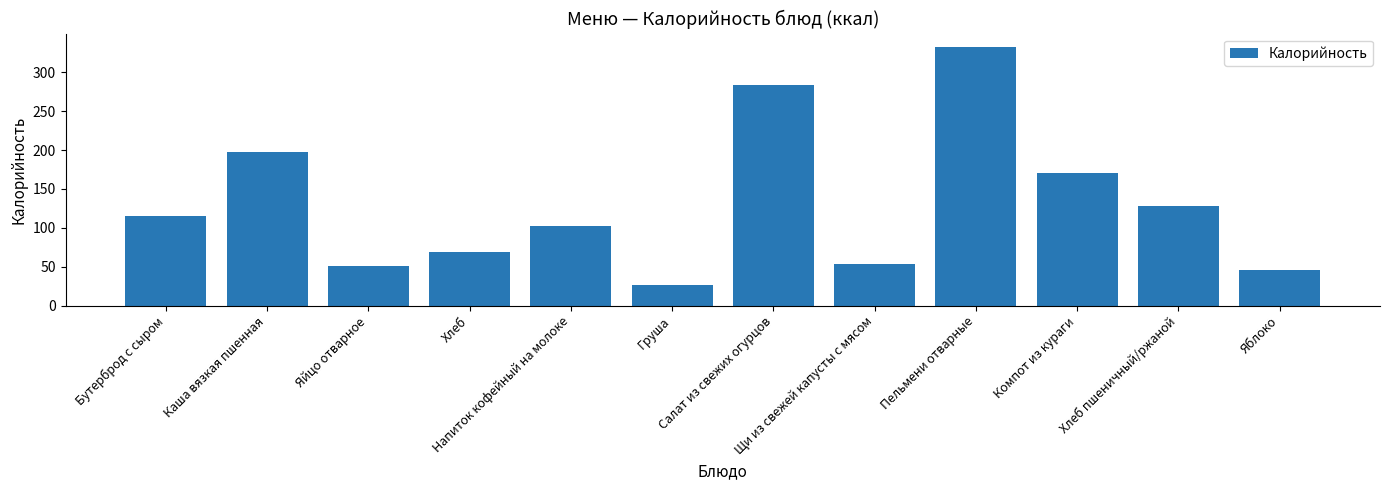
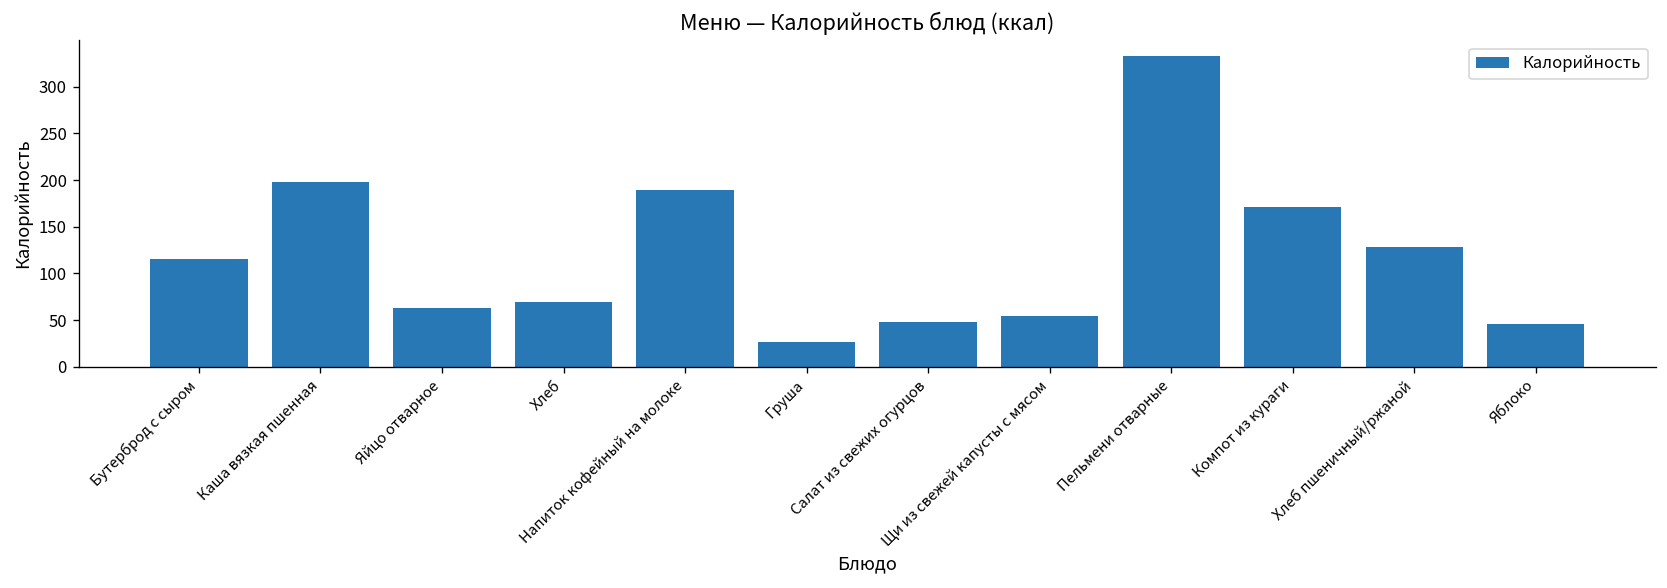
Яйцо отварное: 50 -> 60
Напиток кофейный на молоке: 100 -> 190
Салат из свежих огурцов: 280 -> 50
